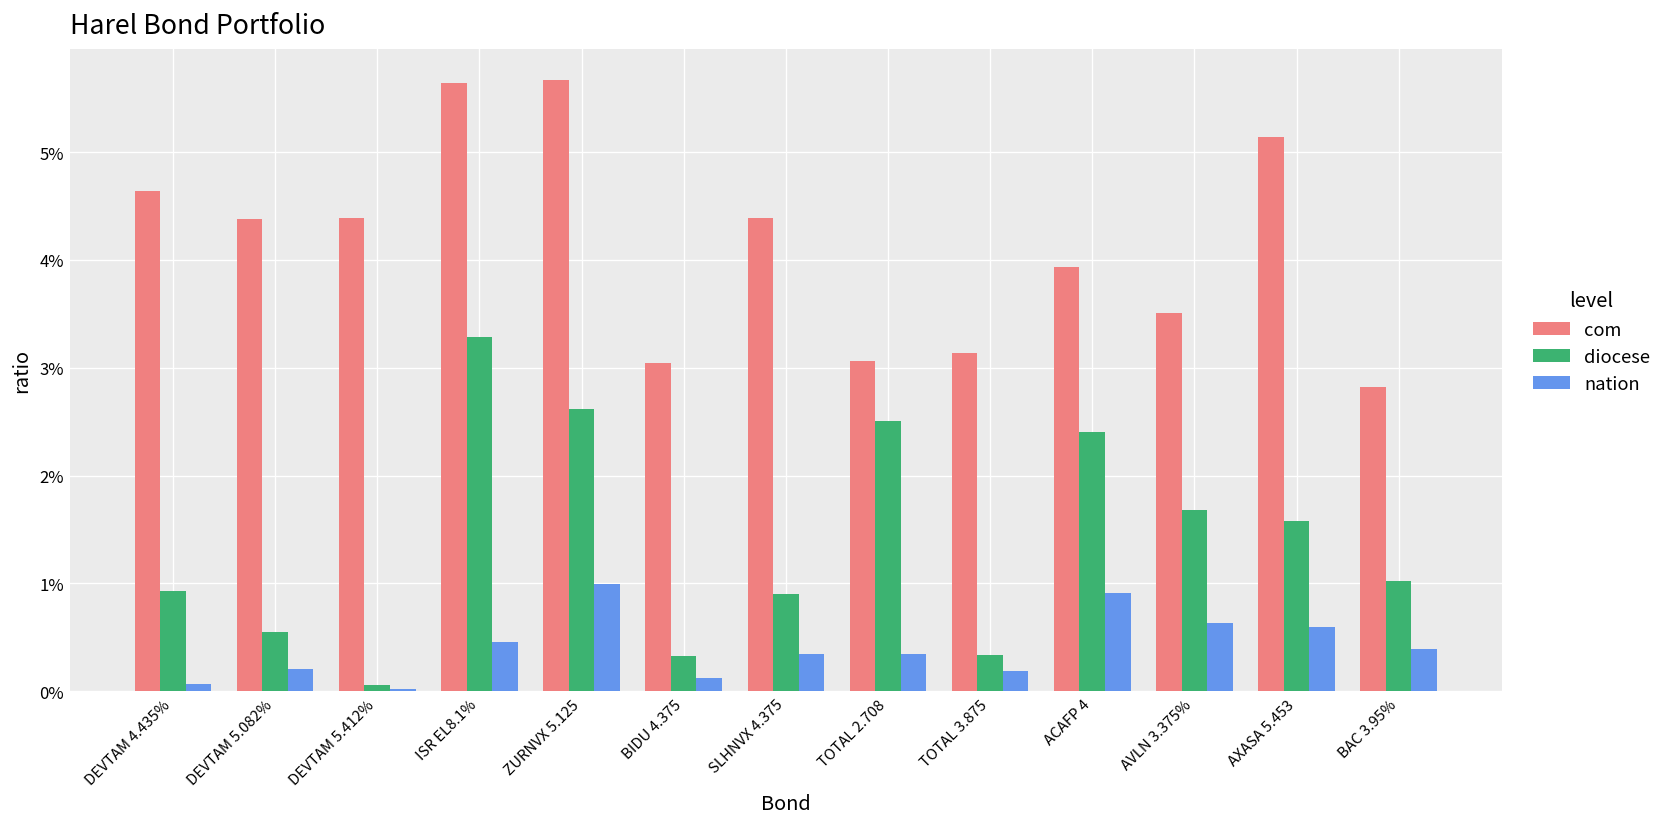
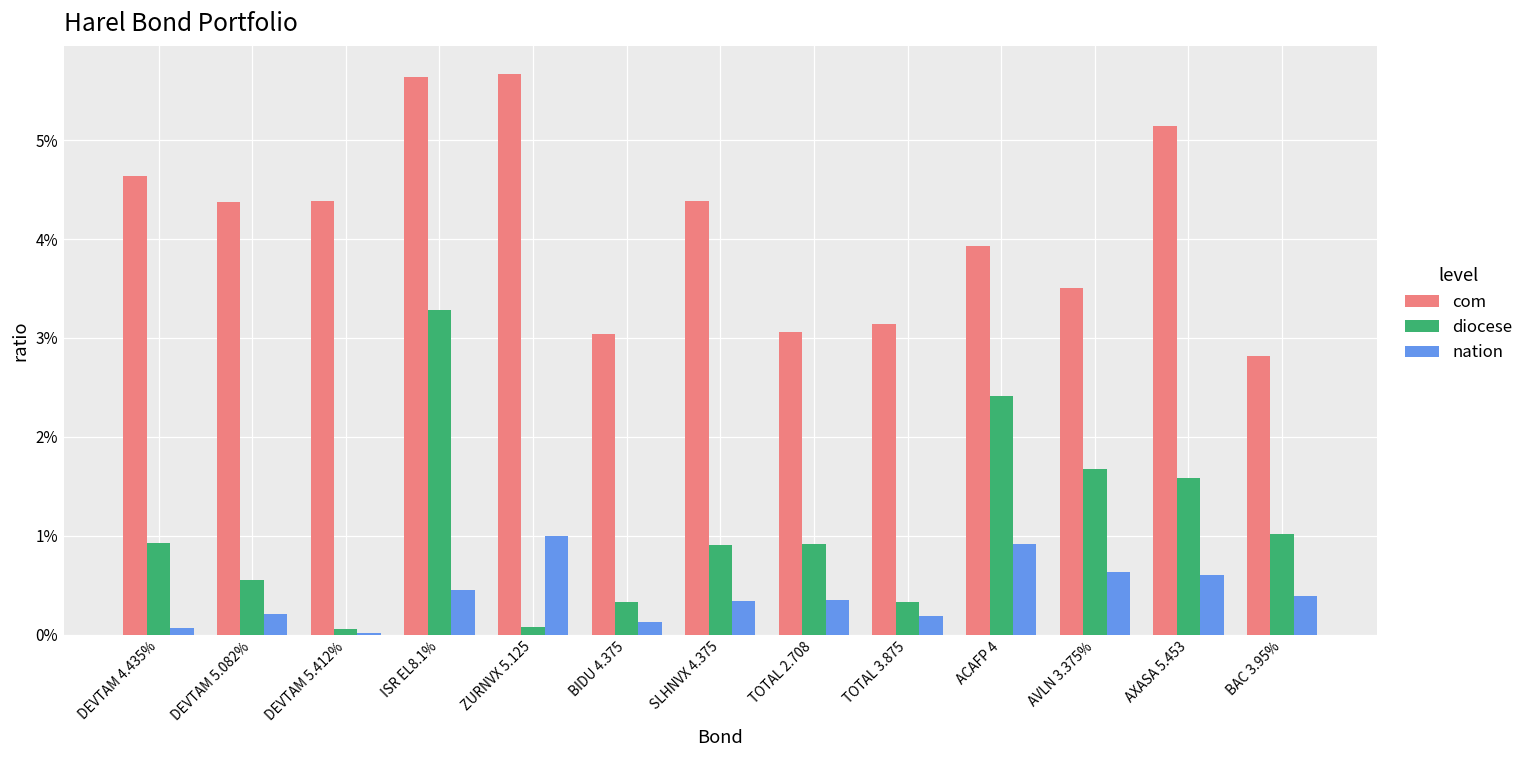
diocese, ZURNVX 5.125: 2.6% -> 0.1%
diocese, TOTAL 2.708: 2.5% -> 0.9%
